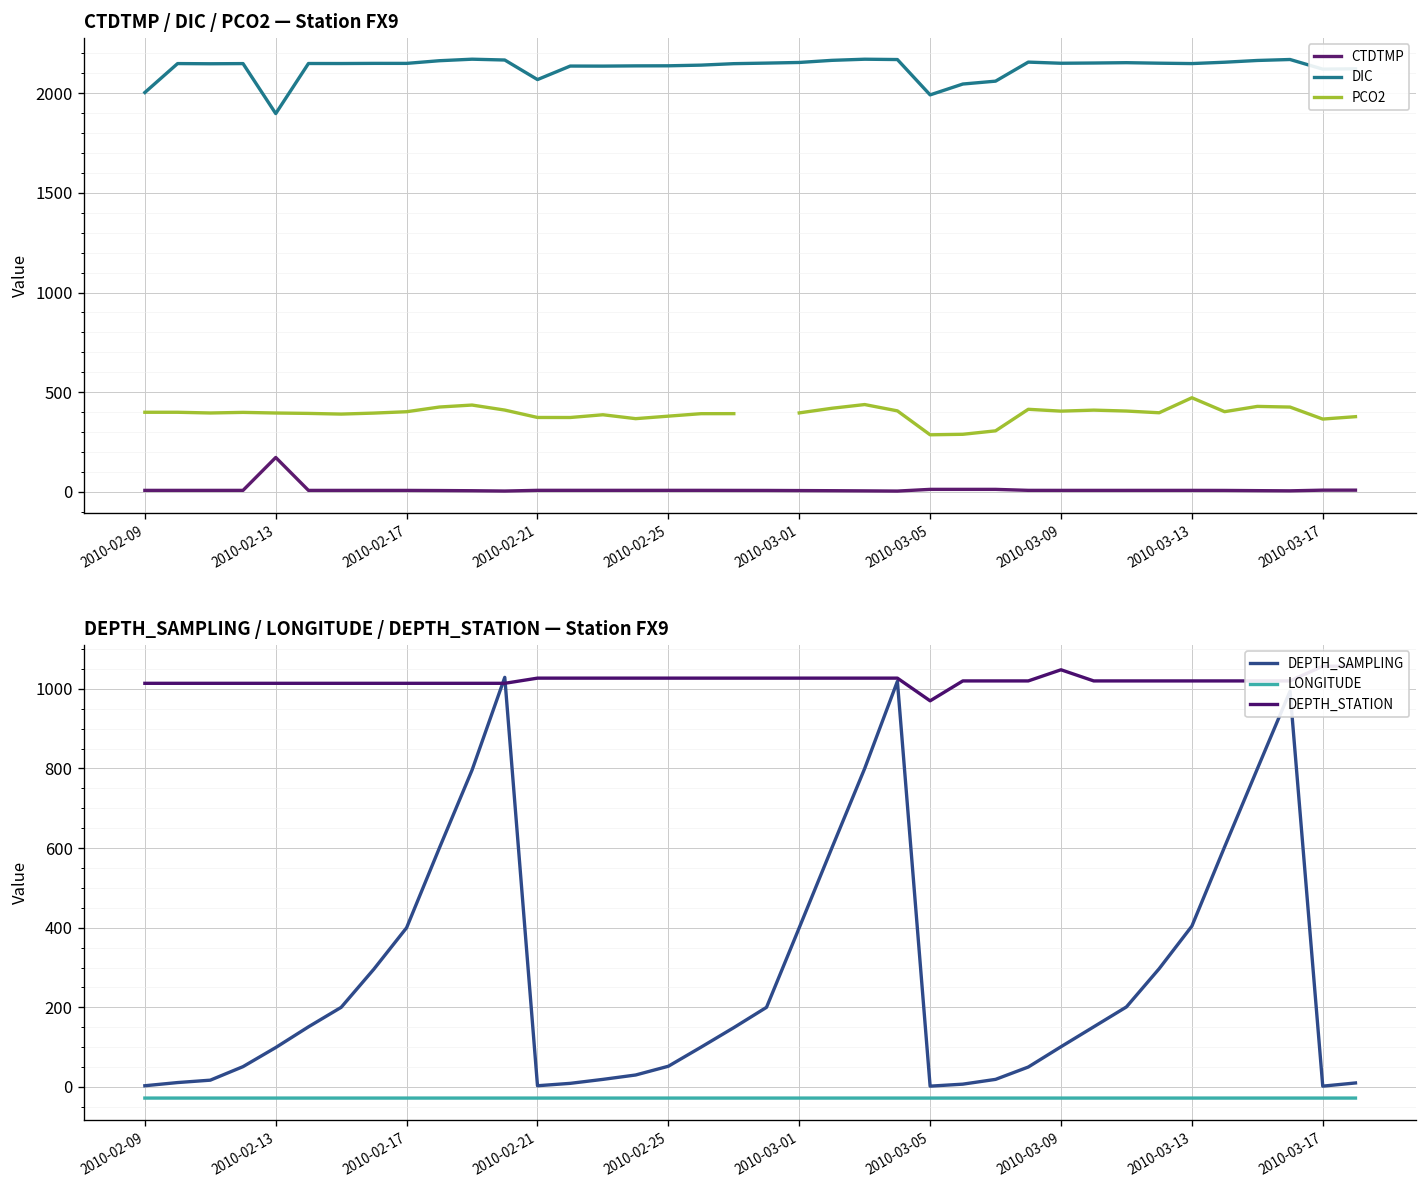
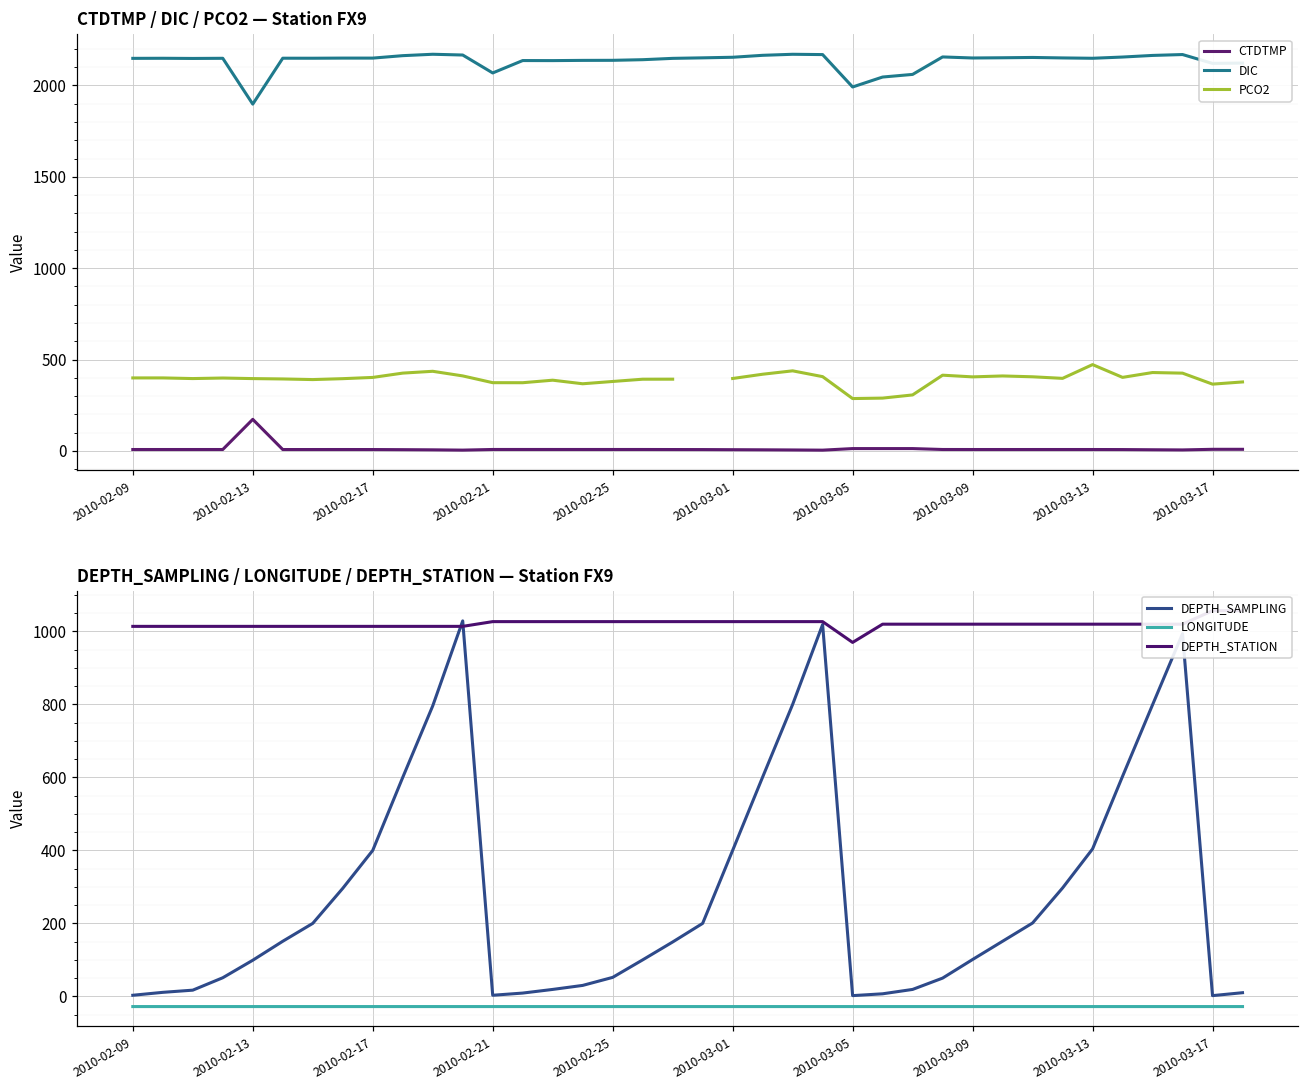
CTDTMP / DIC / PCO2 — Station FX9, DIC, 2010-02-09: 2000 -> 2150
DEPTH_SAMPLING / LONGITUDE / DEPTH_STATION — Station FX9, DEPTH_STATION, 2010-03-09: 1050 -> 1020
